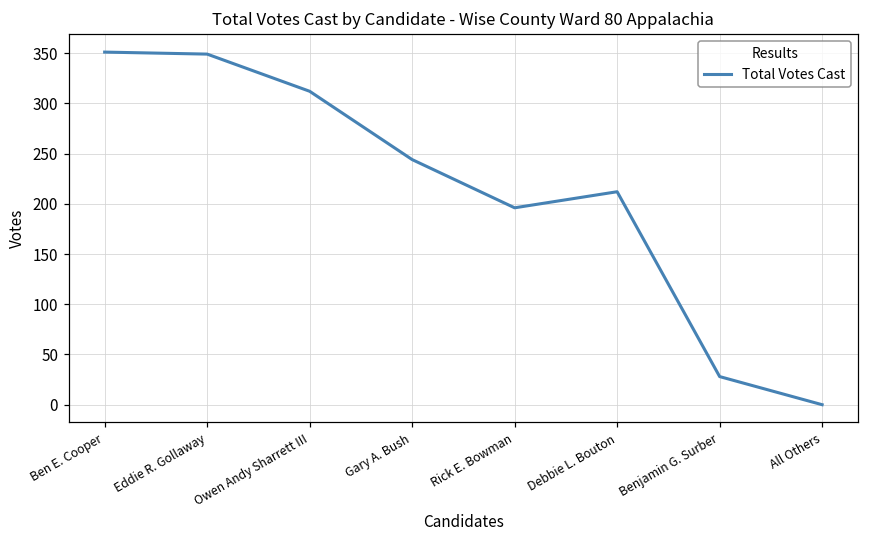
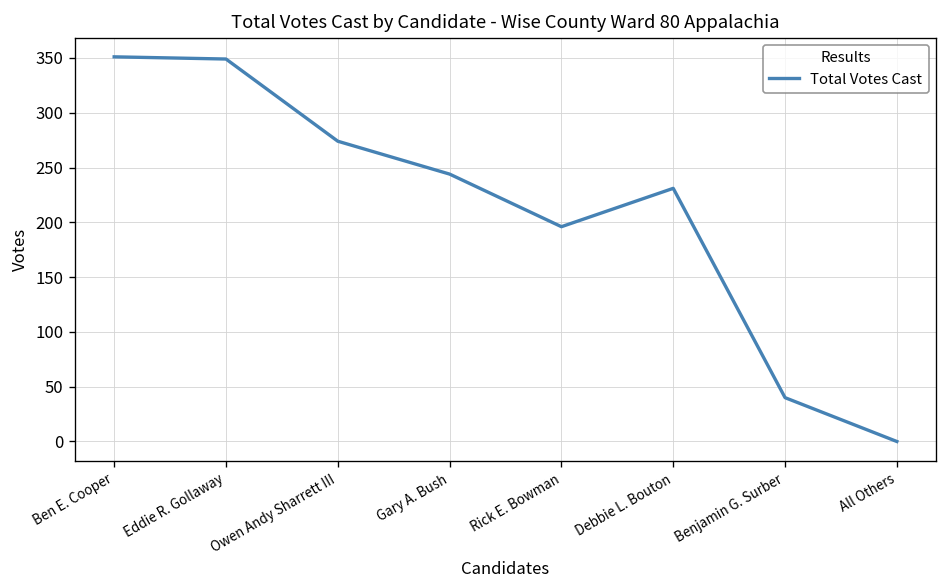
Owen Andy Sharrett III: 310 -> 270
Debbie L. Bouton: 210 -> 230
Benjamin G. Surber: 30 -> 40
